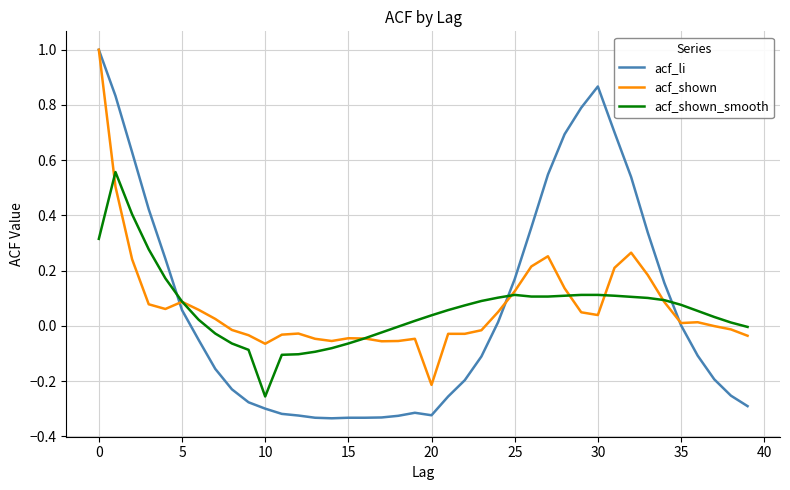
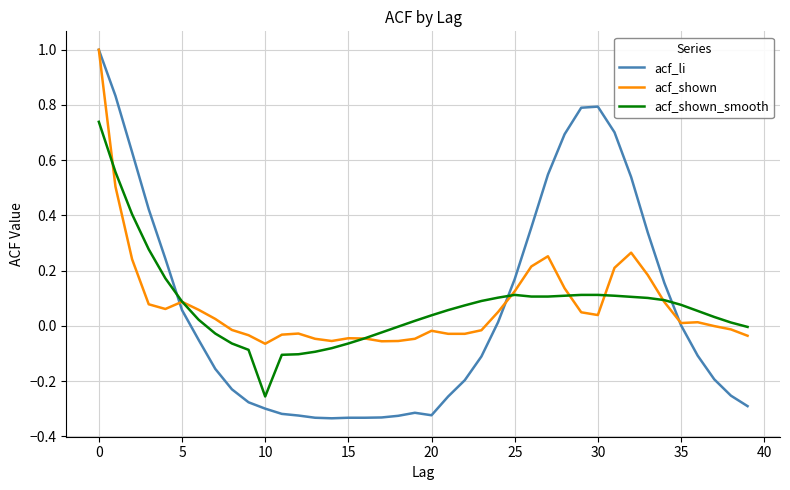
acf_shown_smooth, 0: 0.32 -> 0.74
acf_shown, 20: -0.21 -> -0.02
acf_li, 30: 0.87 -> 0.79
